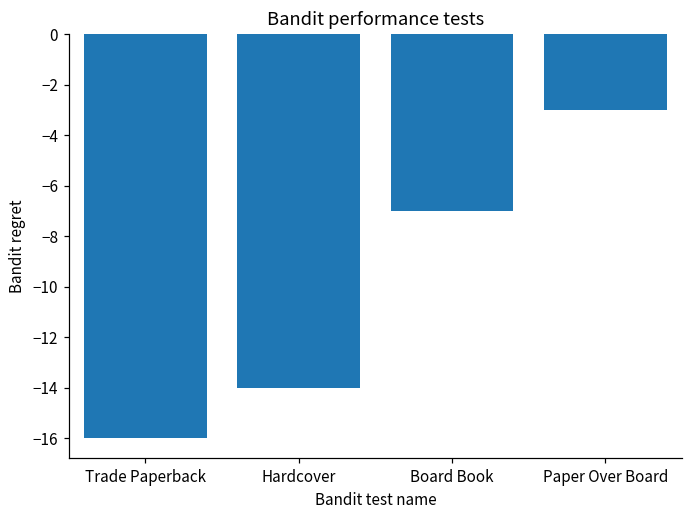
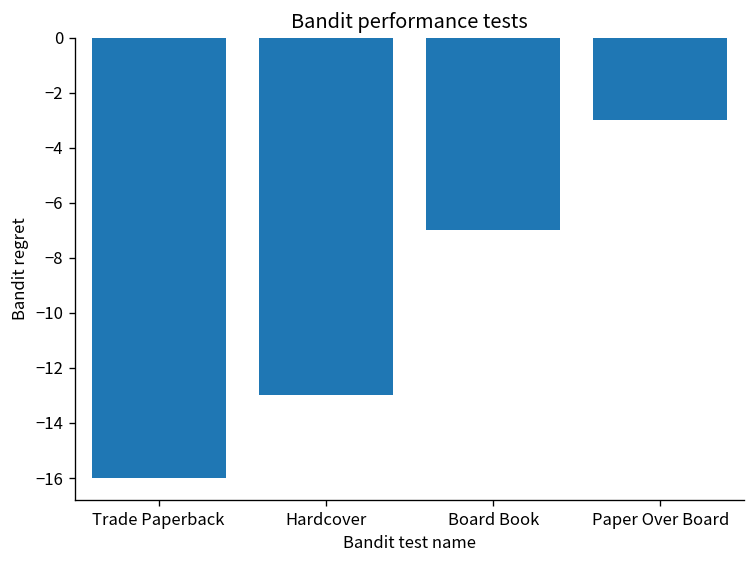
Hardcover: -14.0 -> -13.0
